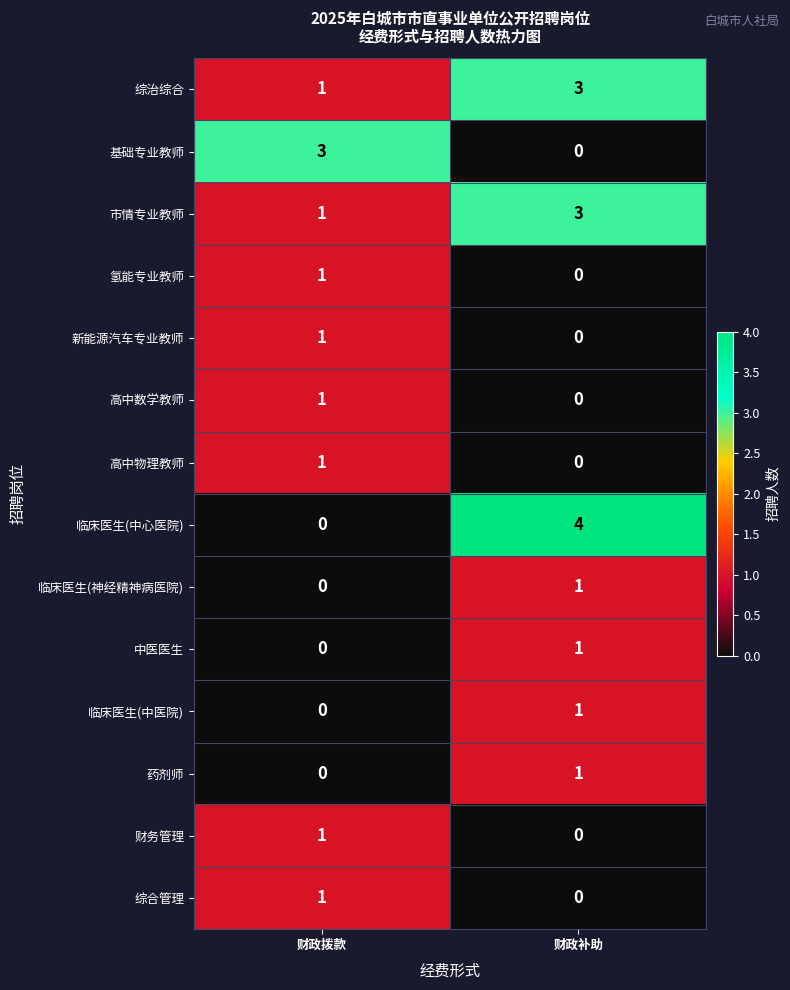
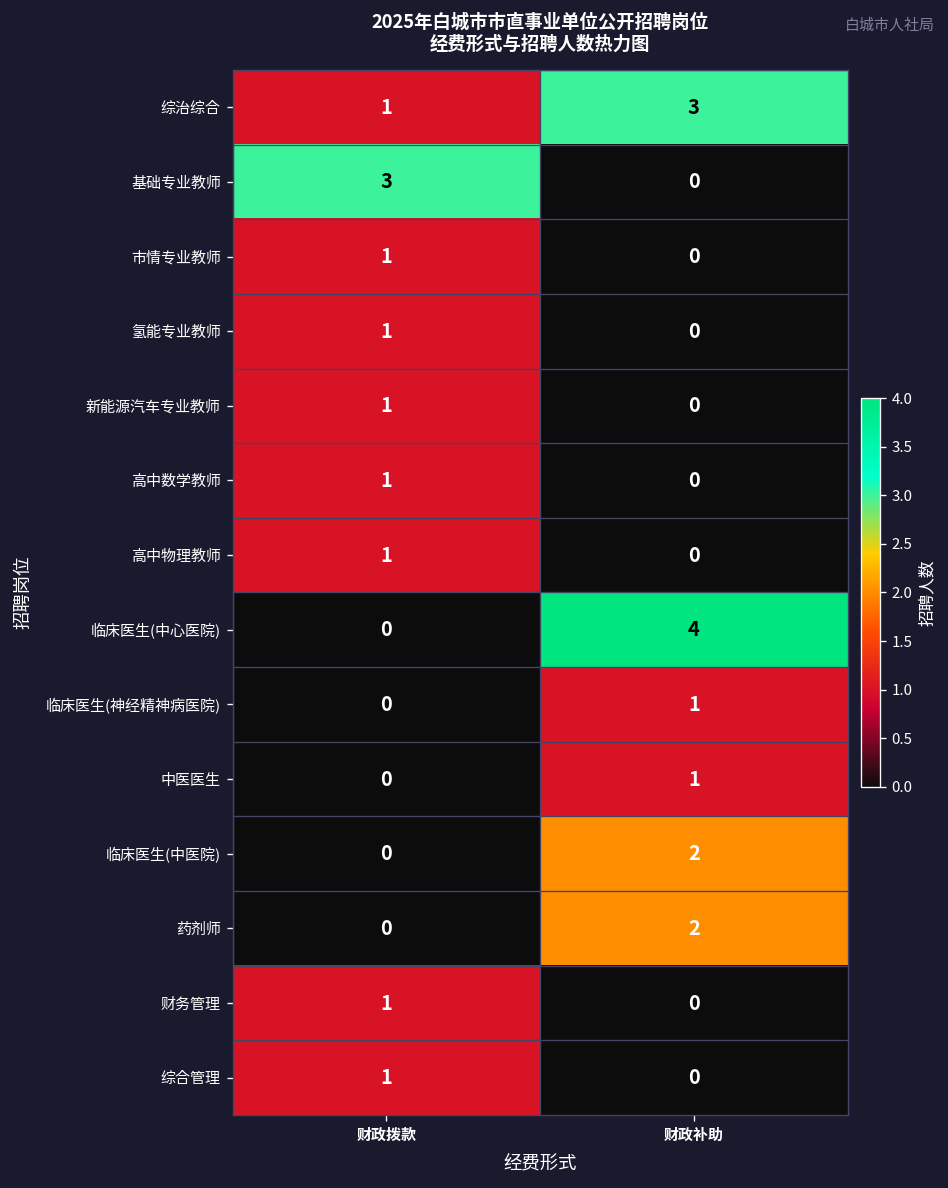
市情专业教师, 财政补助: 3 -> 0
临床医生(中医院), 财政补助: 1 -> 2
药剂师, 财政补助: 1 -> 2
